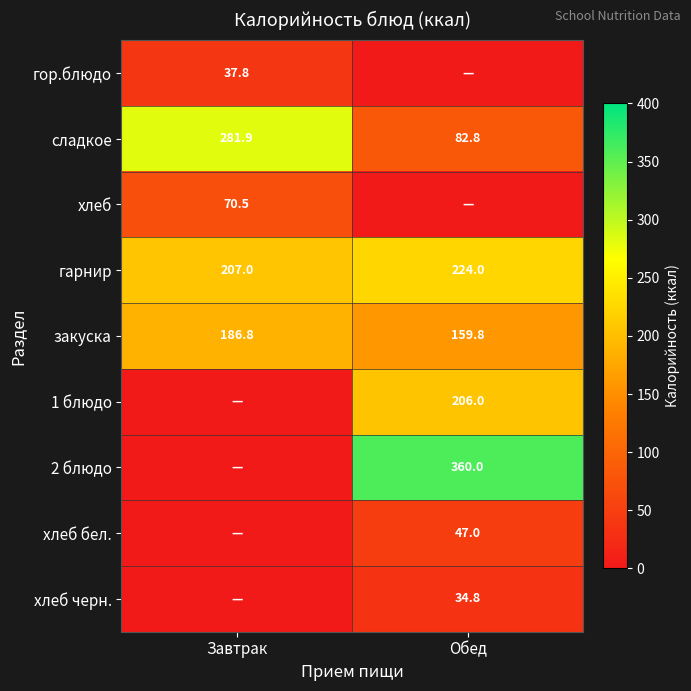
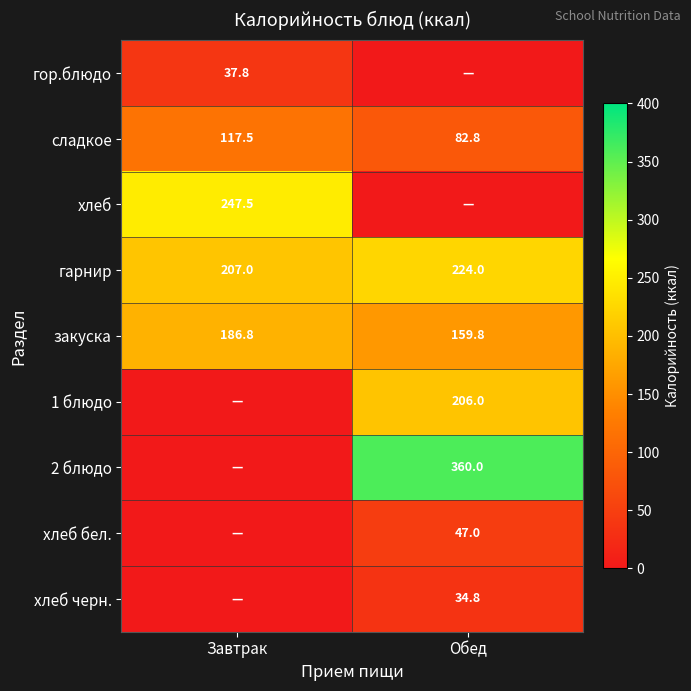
сладкое, Завтрак: 281.9 -> 117.5
хлеб, Завтрак: 70.5 -> 247.5
